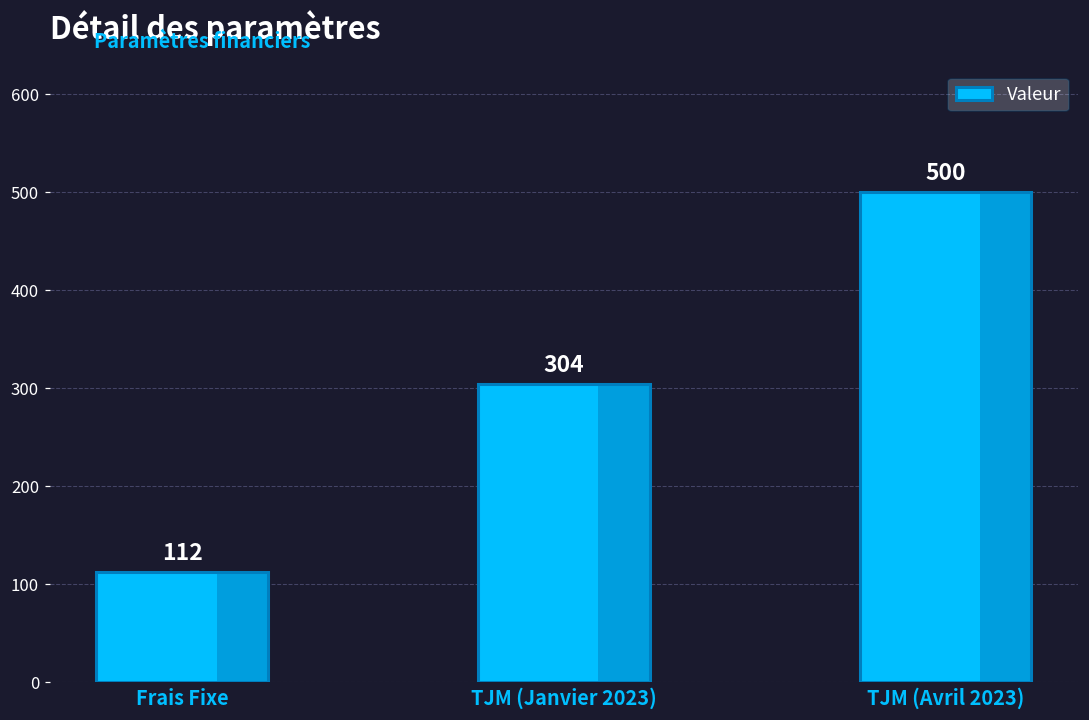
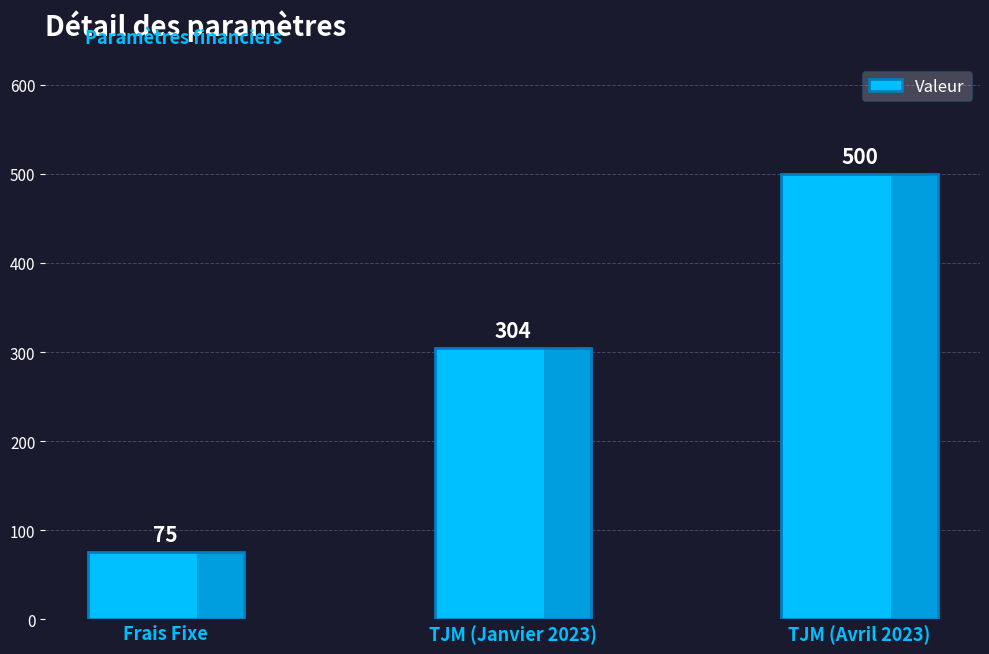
Frais Fixe: 112 -> 75
